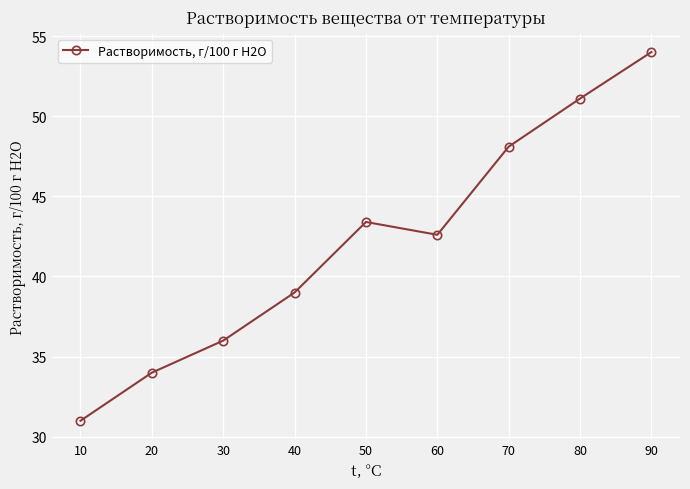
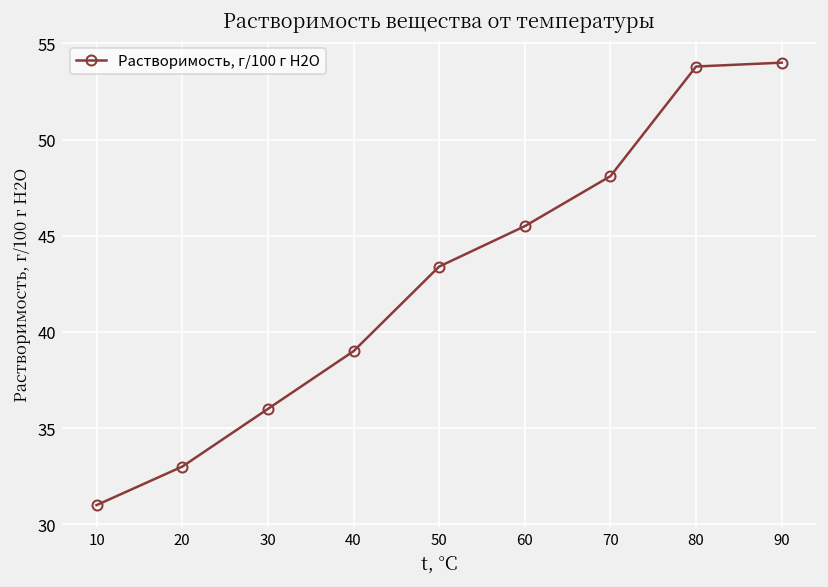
20: 34 -> 33
60: 42.6 -> 45.5
80: 51.1 -> 53.8
